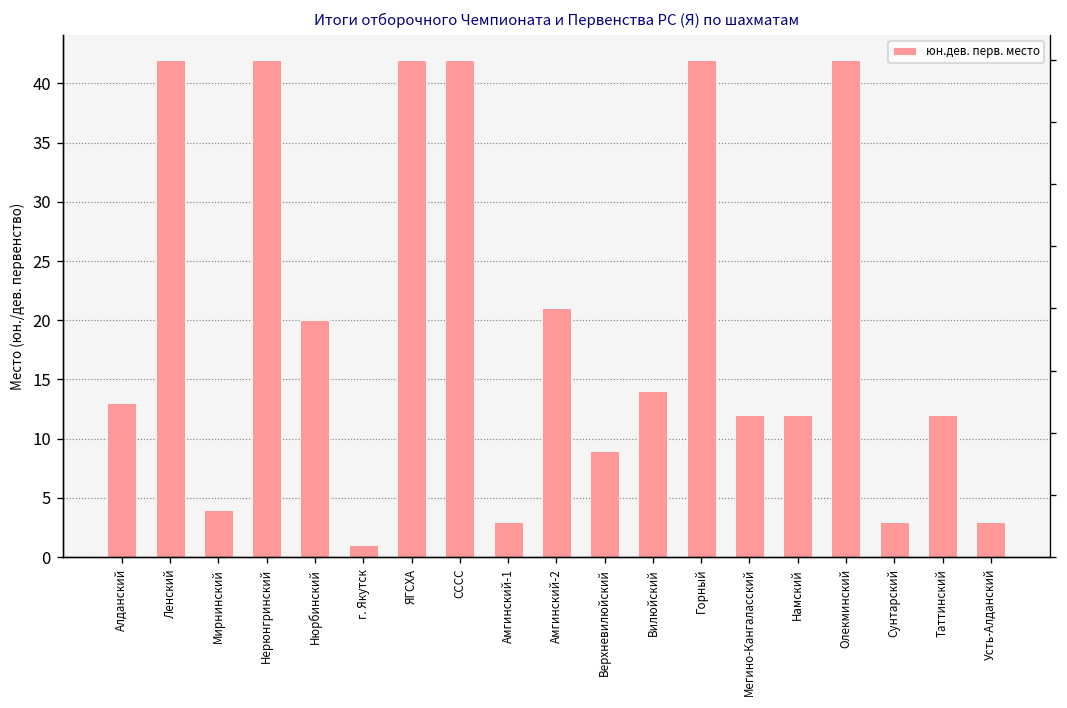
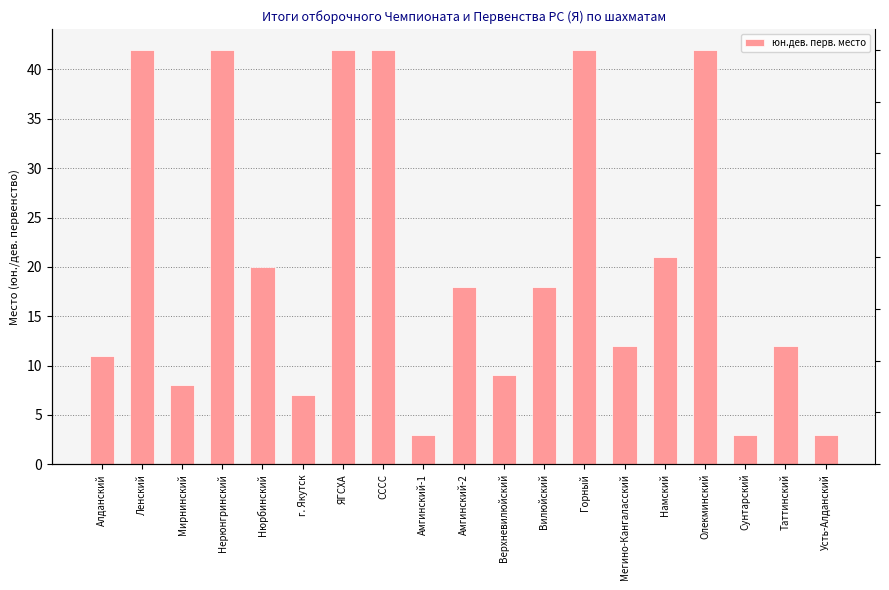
Алданский: 13 -> 11
Мирнинский: 4 -> 8
г. Якутск: 1 -> 7
Амгинский-2: 21 -> 18
Вилюйский: 14 -> 18
Намский: 12 -> 21
